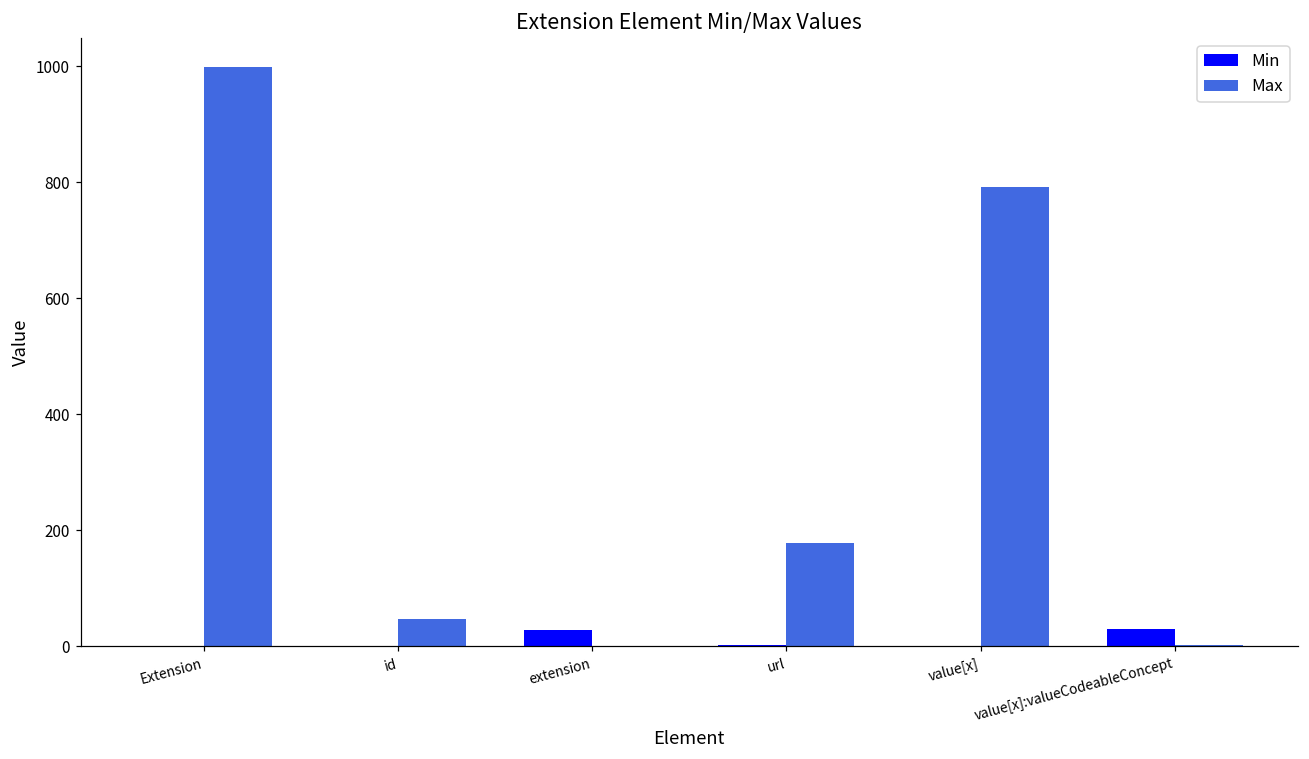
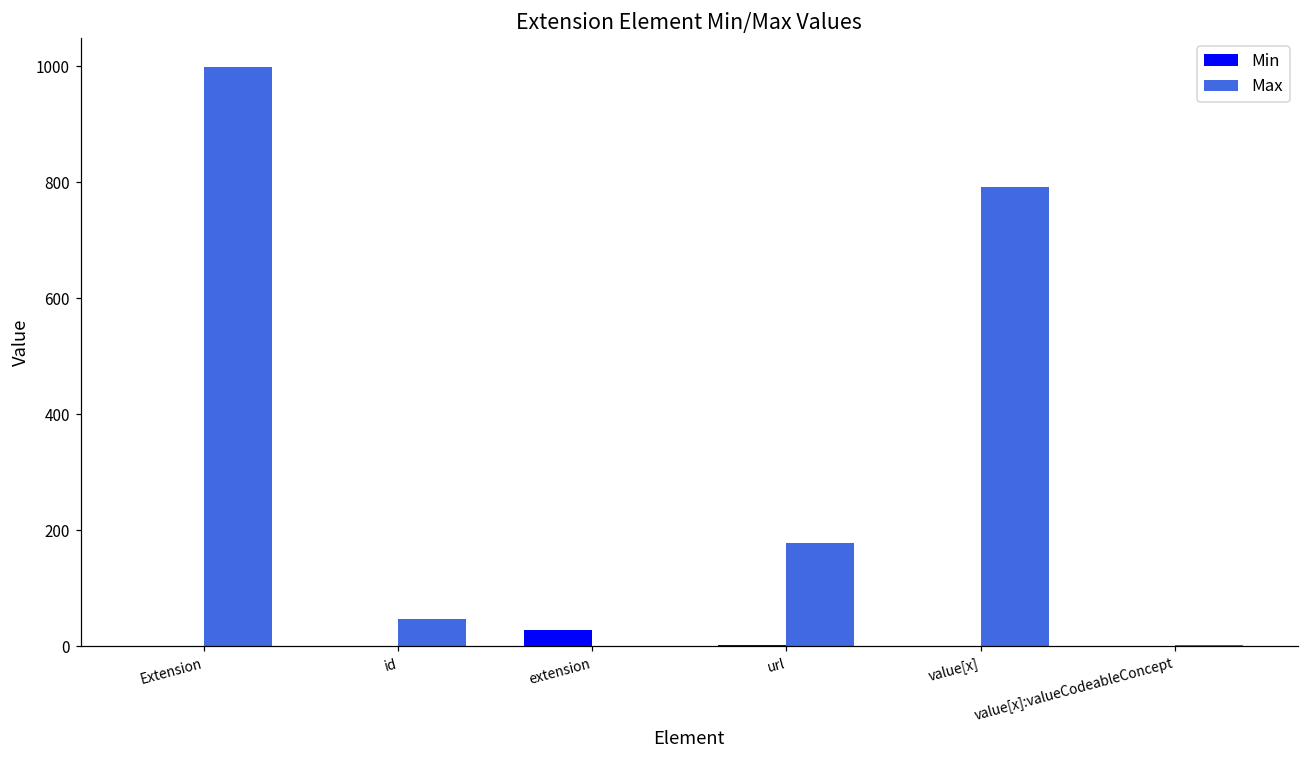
Min, value[x]:valueCodeableConcept: 30 -> 0
